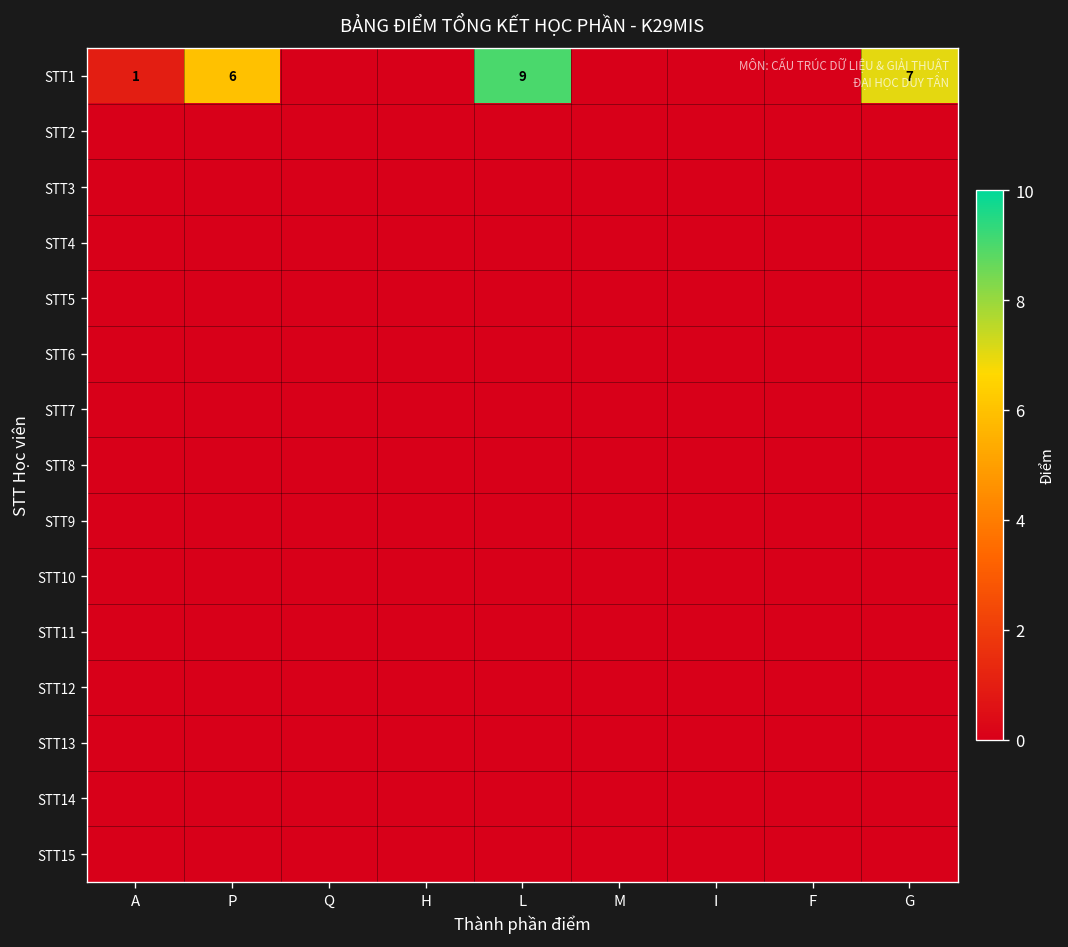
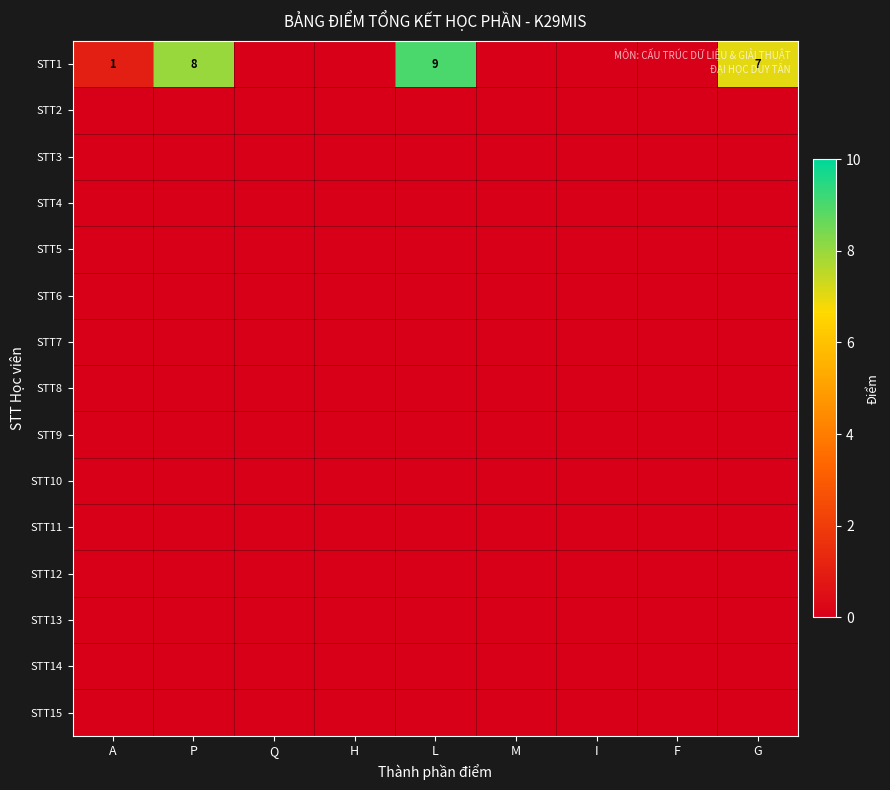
STT1, P: 6 -> 8
